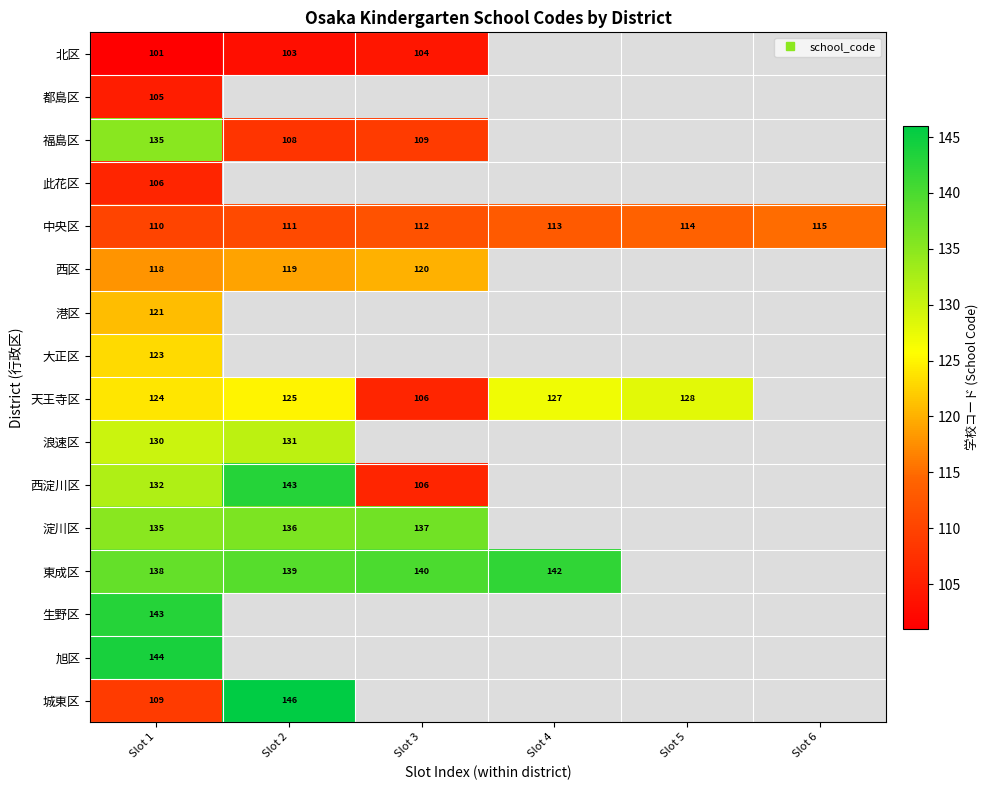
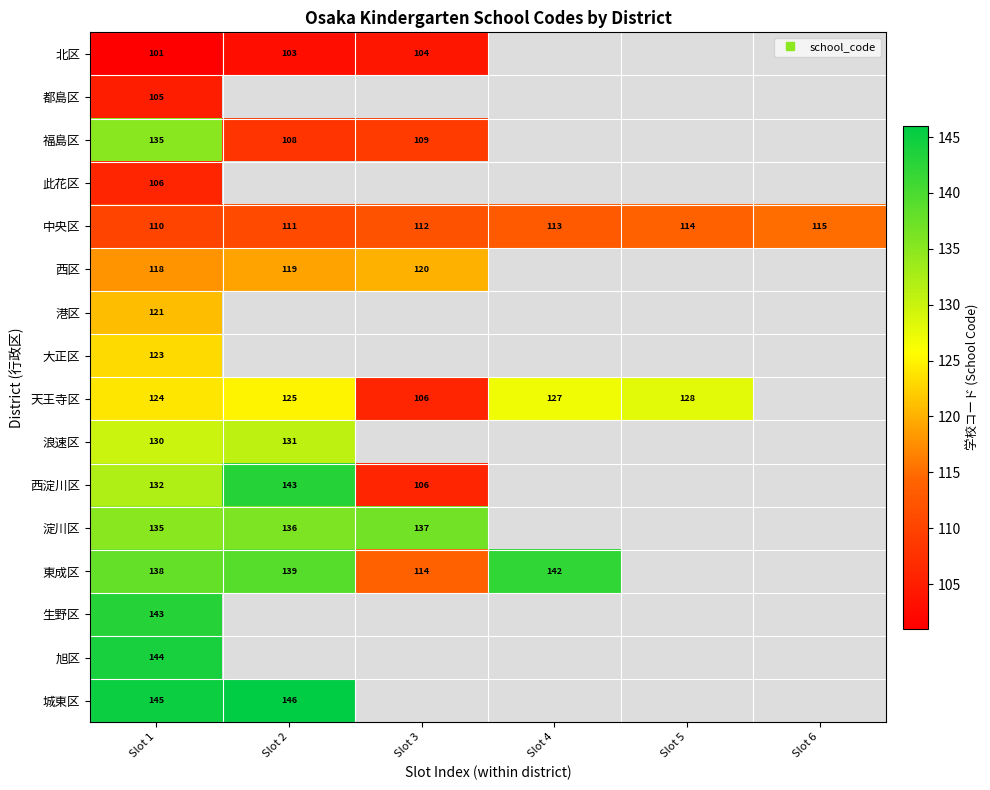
東成区, Slot 3: 140 -> 114
城東区, Slot 1: 109 -> 145
